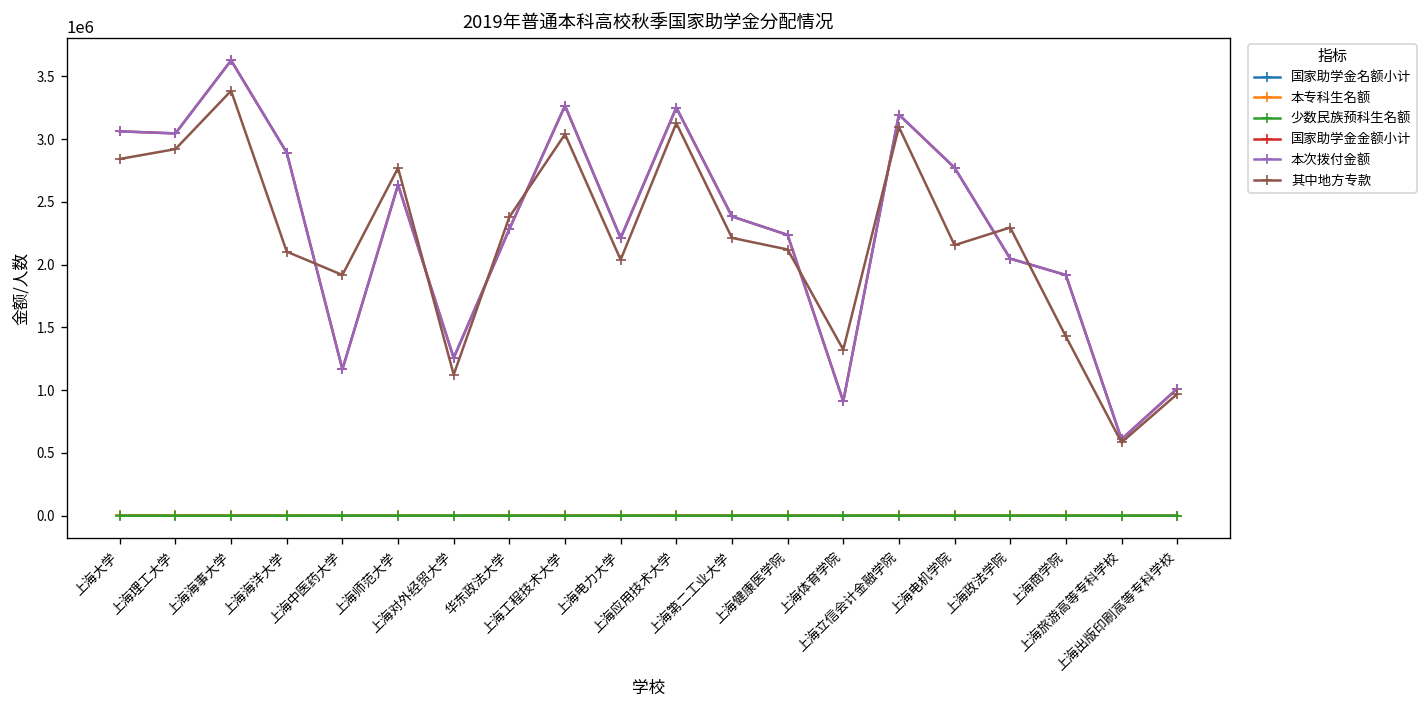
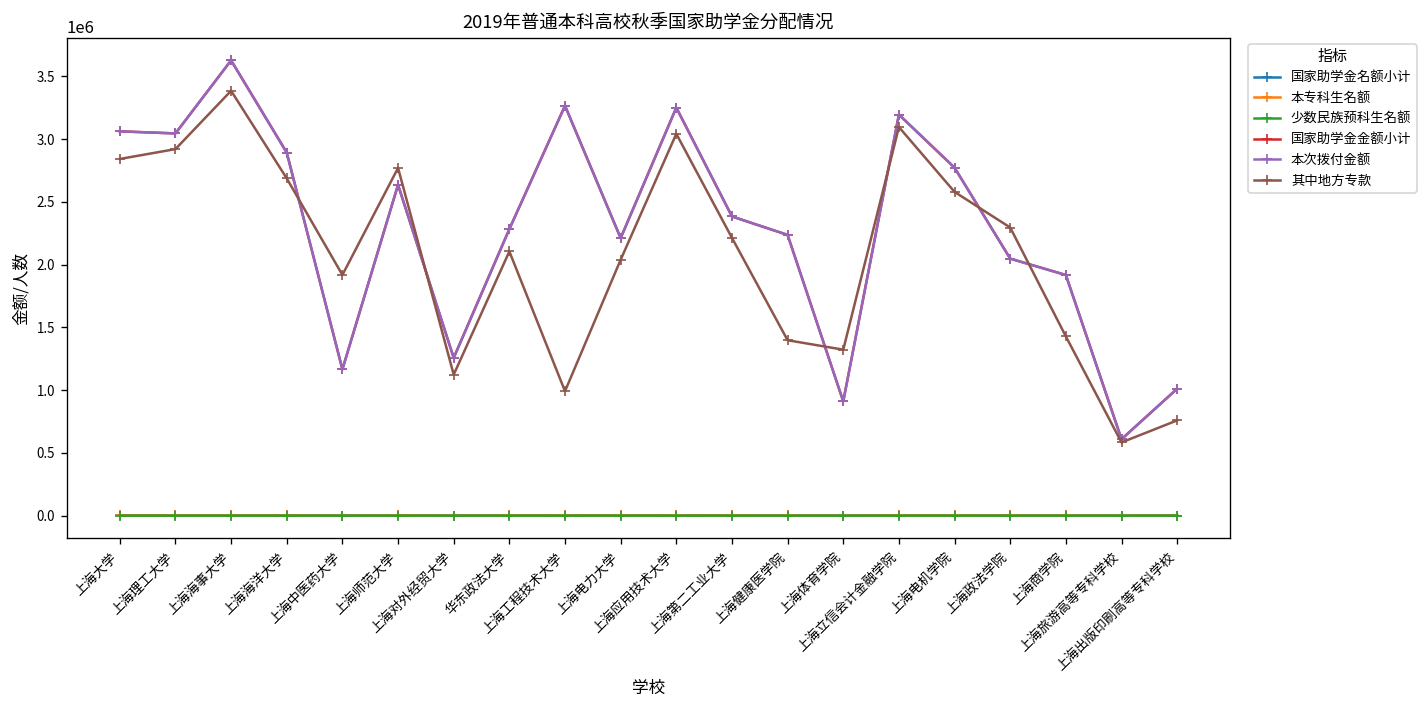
其中地方专款, 上海海洋大学: 2100000 -> 2690000
其中地方专款, 华东政法大学: 2380000 -> 2100000
其中地方专款, 上海工程技术大学: 3040000 -> 990000
其中地方专款, 上海应用技术大学: 3130000 -> 3040000
其中地方专款, 上海健康医学院: 2120000 -> 1400000
其中地方专款, 上海电机学院: 2150000 -> 2580000
其中地方专款, 上海出版印刷高等专科学校: 970000 -> 760000
